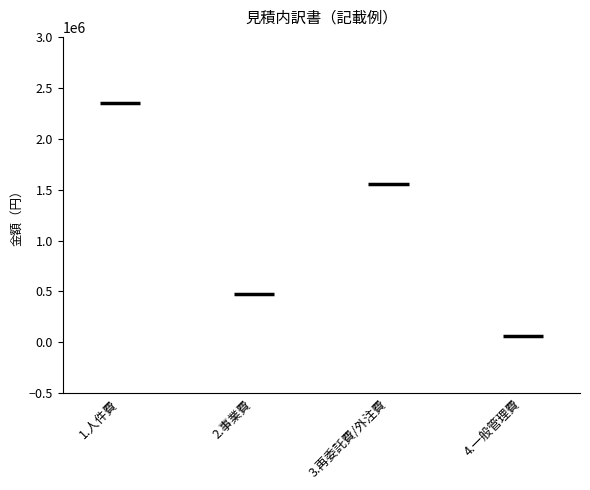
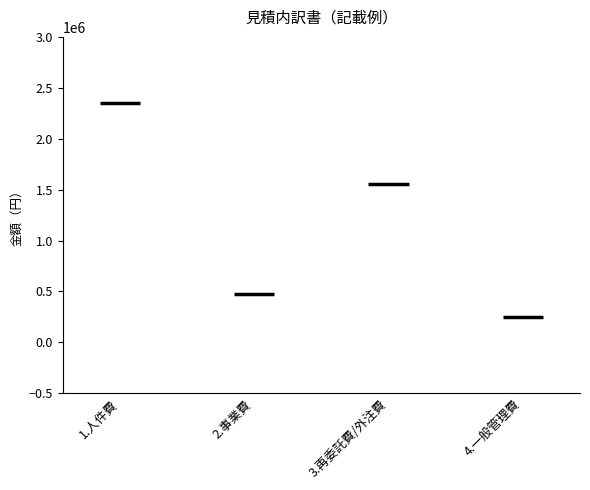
4.一般管理費: 60000 -> 250000
